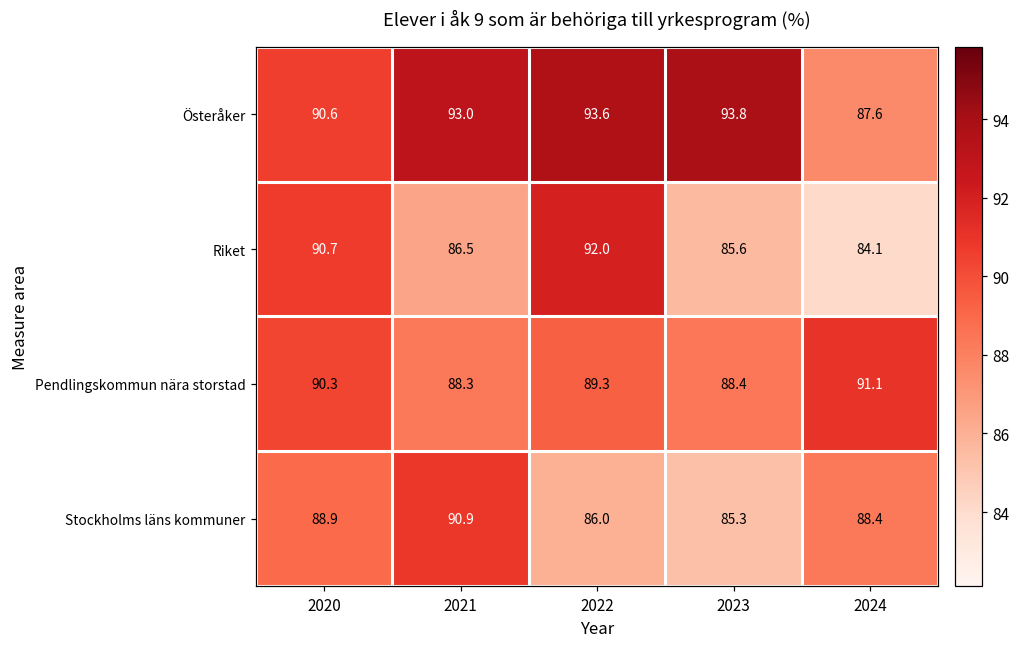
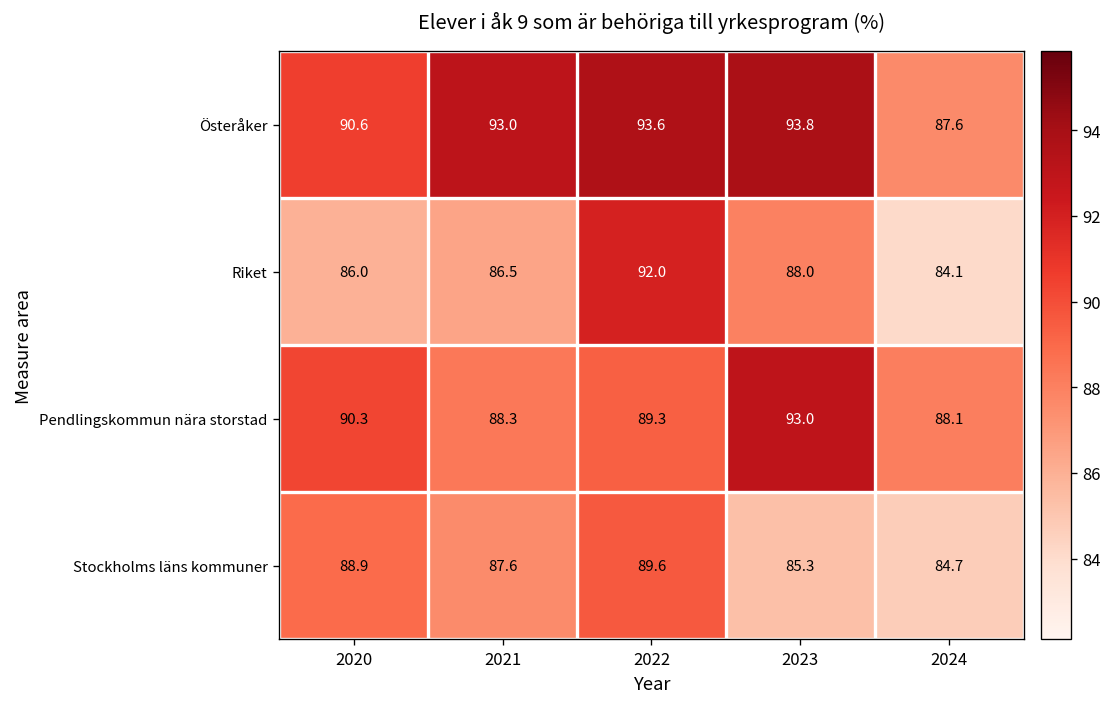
Riket, 2020: 90.7 -> 86.0
Riket, 2023: 85.6 -> 88.0
Pendlingskommun nära storstad, 2023: 88.4 -> 93.0
Pendlingskommun nära storstad, 2024: 91.1 -> 88.1
Stockholms läns kommuner, 2021: 90.9 -> 87.6
Stockholms läns kommuner, 2022: 86.0 -> 89.6
Stockholms läns kommuner, 2024: 88.4 -> 84.7
